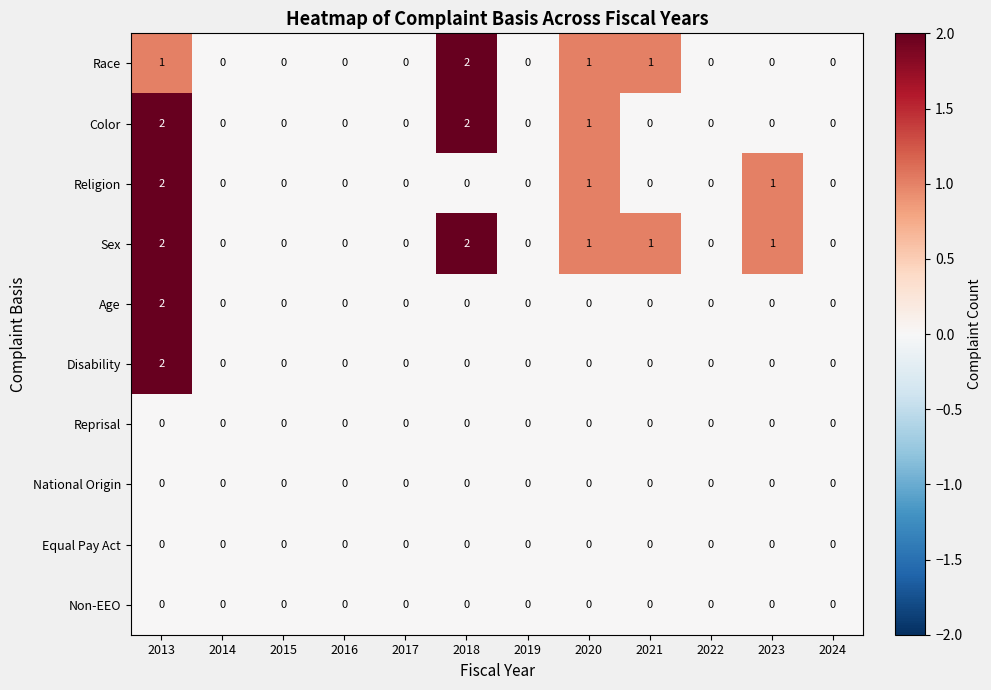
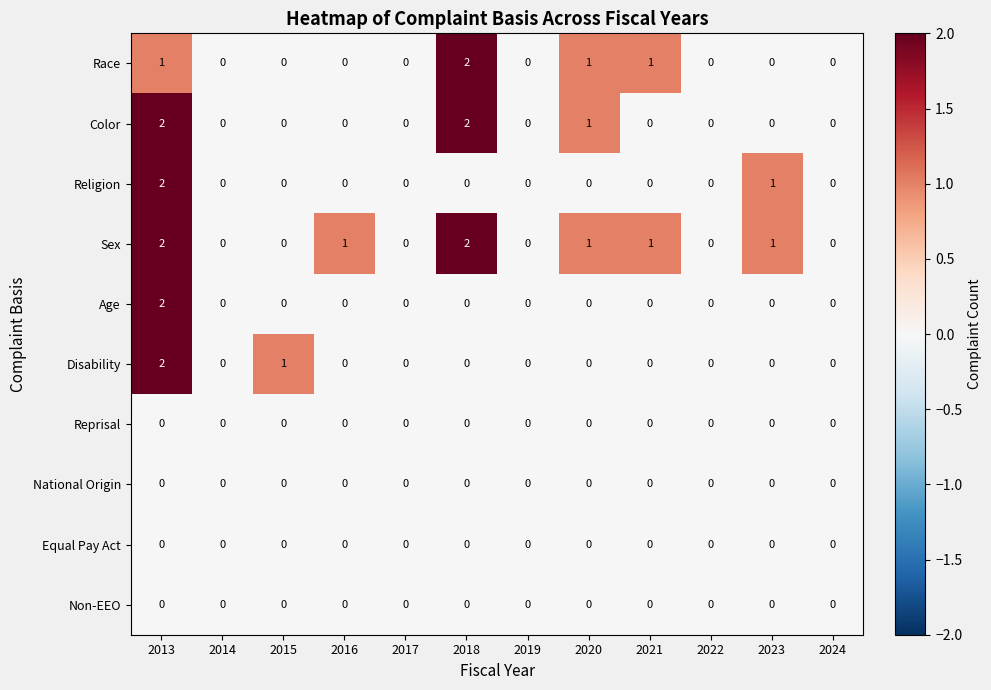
Religion, 2020: 1 -> 0
Sex, 2016: 0 -> 1
Disability, 2015: 0 -> 1
